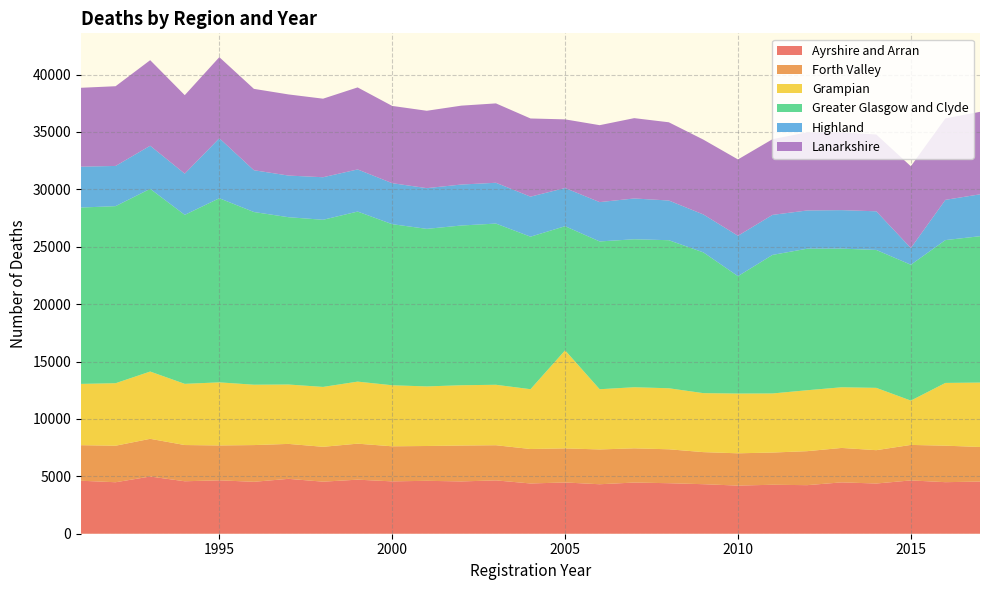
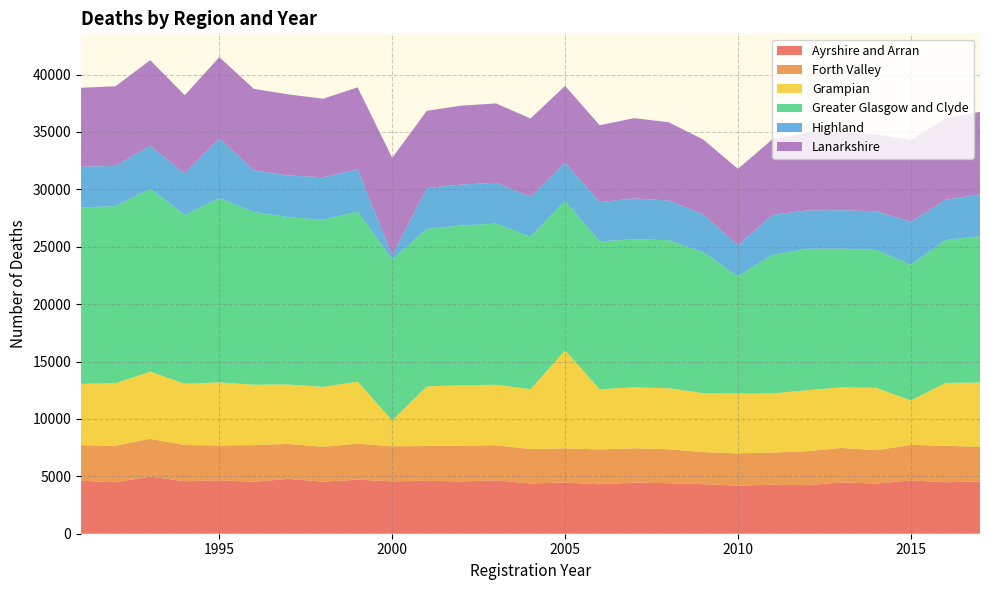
Grampian, 2000: 5300 -> 2200
Highland, 2000: 3600 -> 400
Lanarkshire, 2000: 6700 -> 8500
Greater Glasgow and Clyde, 2005: 10800 -> 13000
Lanarkshire, 2005: 6000 -> 6700
Highland, 2010: 3500 -> 2700
Highland, 2015: 1500 -> 3700
